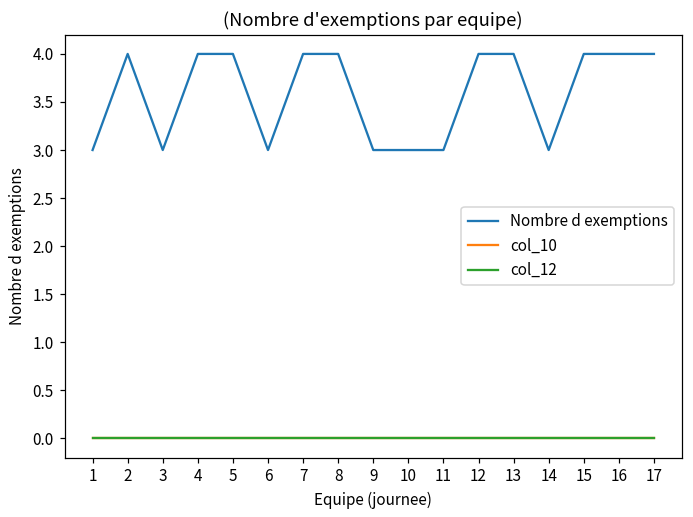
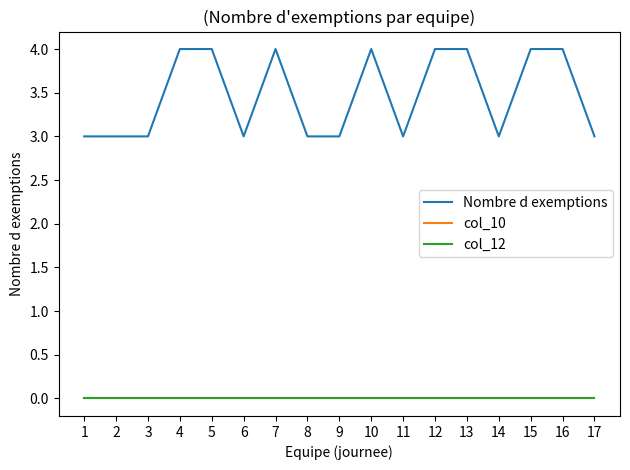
Nombre d exemptions, 2: 4 -> 3
Nombre d exemptions, 8: 4 -> 3
Nombre d exemptions, 10: 3 -> 4
Nombre d exemptions, 17: 4 -> 3
